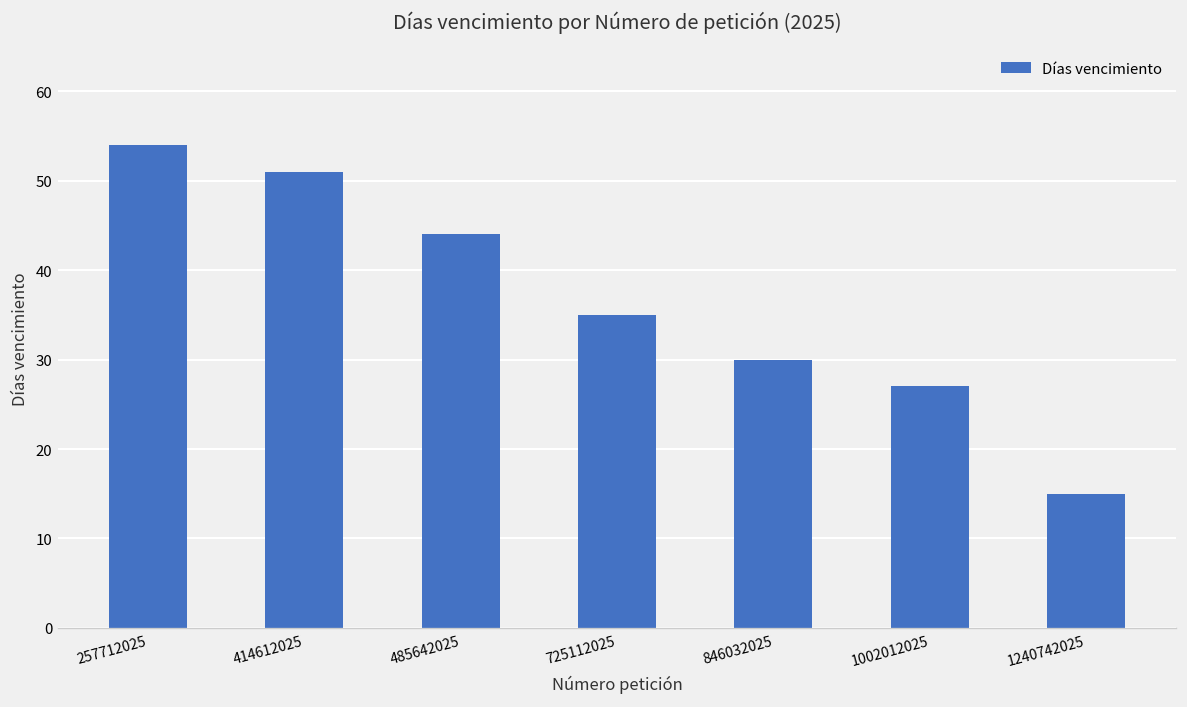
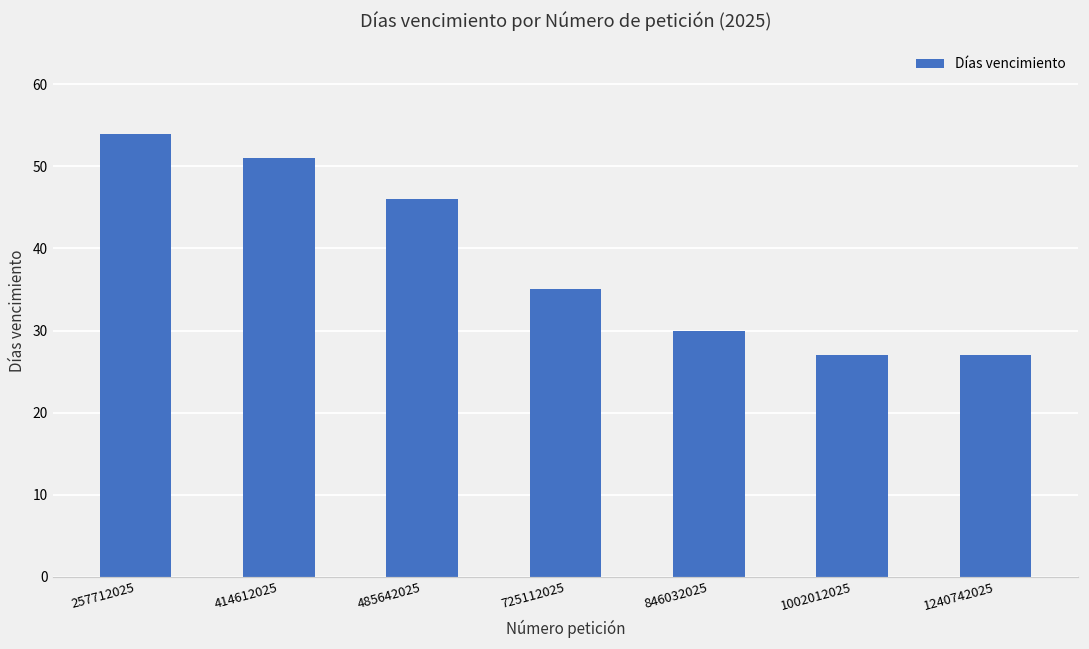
485642025: 44 -> 46
1240742025: 15 -> 27
